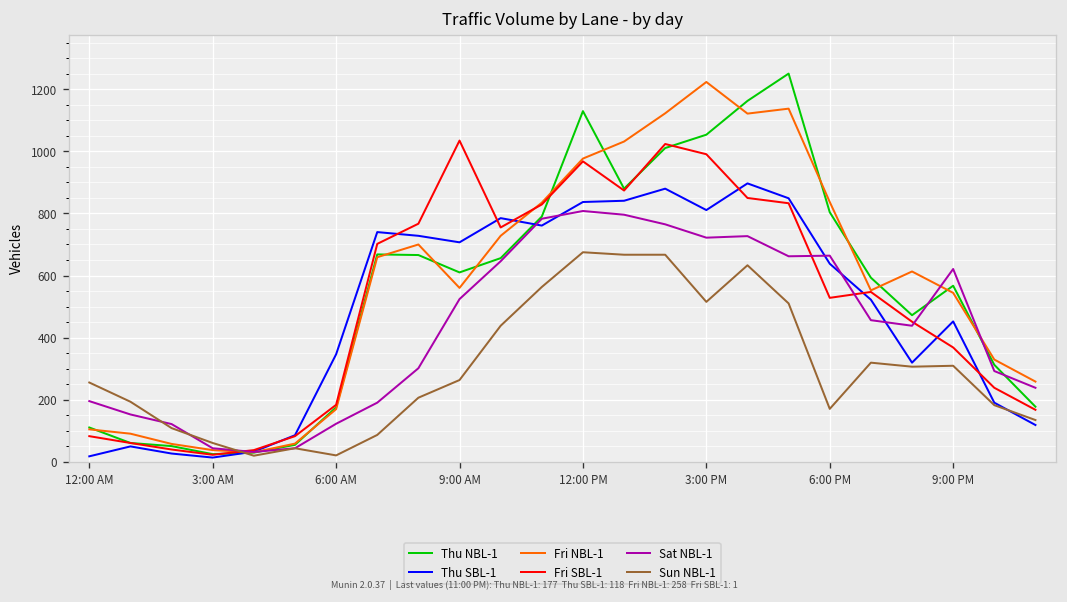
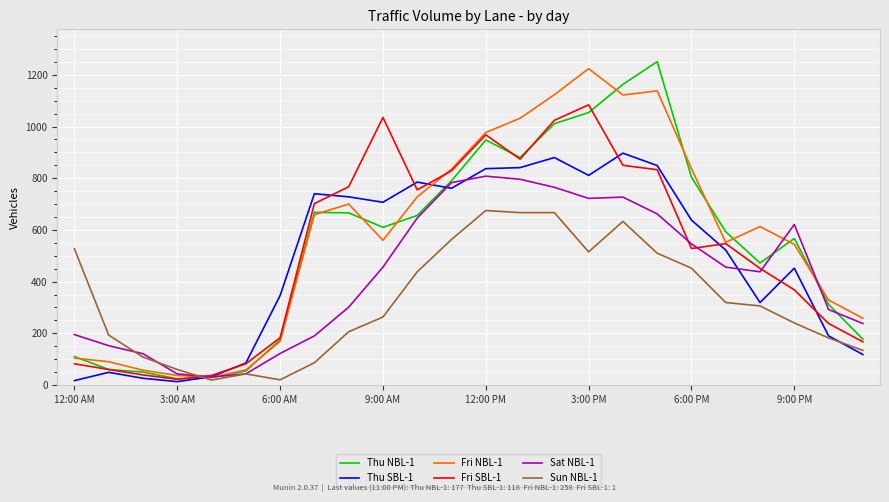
Sun NBL-1, 12:00 AM: 260 -> 530
Sat NBL-1, 9:00 AM: 520 -> 460
Thu NBL-1, 12:00 PM: 1130 -> 950
Fri SBL-1, 3:00 PM: 990 -> 1080
Sat NBL-1, 6:00 PM: 660 -> 550
Sun NBL-1, 6:00 PM: 170 -> 450
Sun NBL-1, 9:00 PM: 310 -> 240
